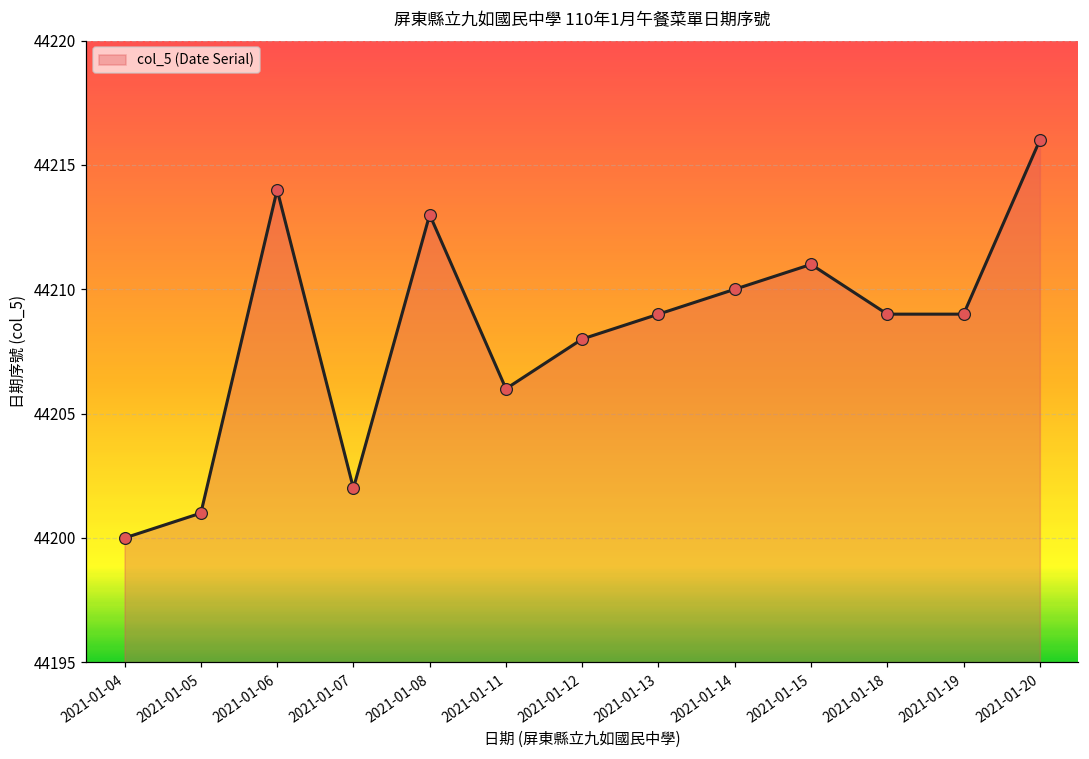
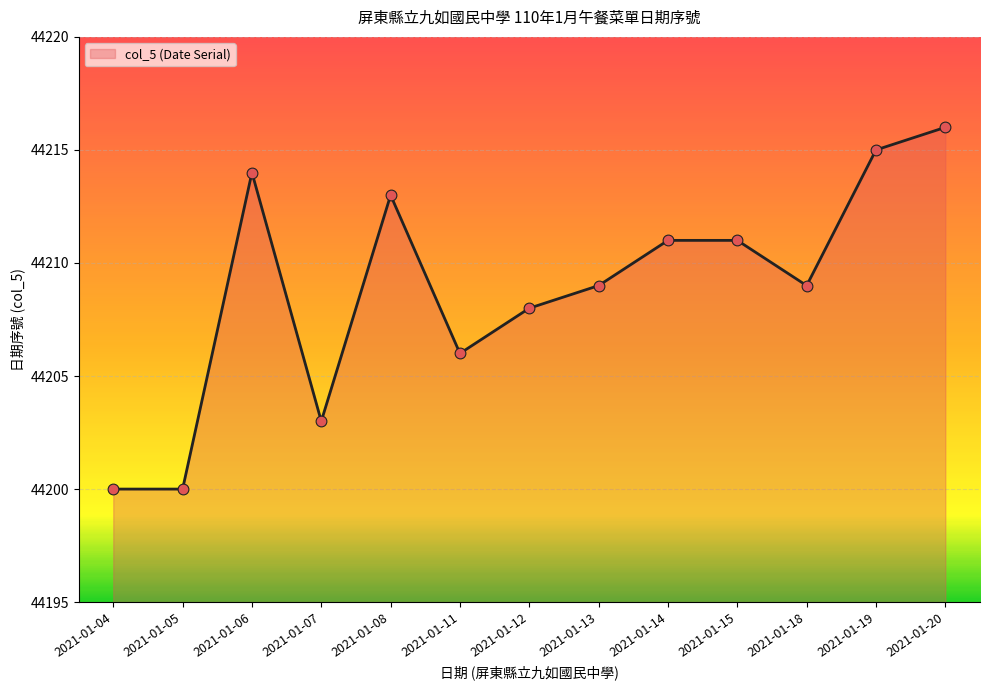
2021-01-05: 44201 -> 44200
2021-01-07: 44202 -> 44203
2021-01-14: 44210 -> 44211
2021-01-19: 44209 -> 44215
